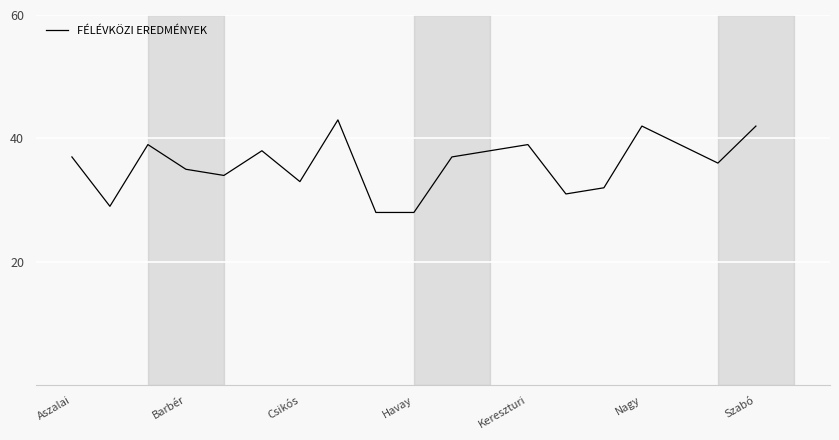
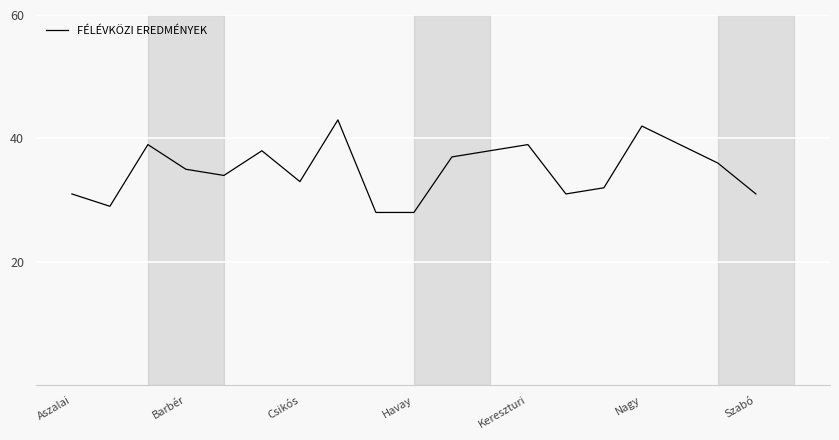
Aszalai: 37 -> 31
Szabó: 42 -> 31
